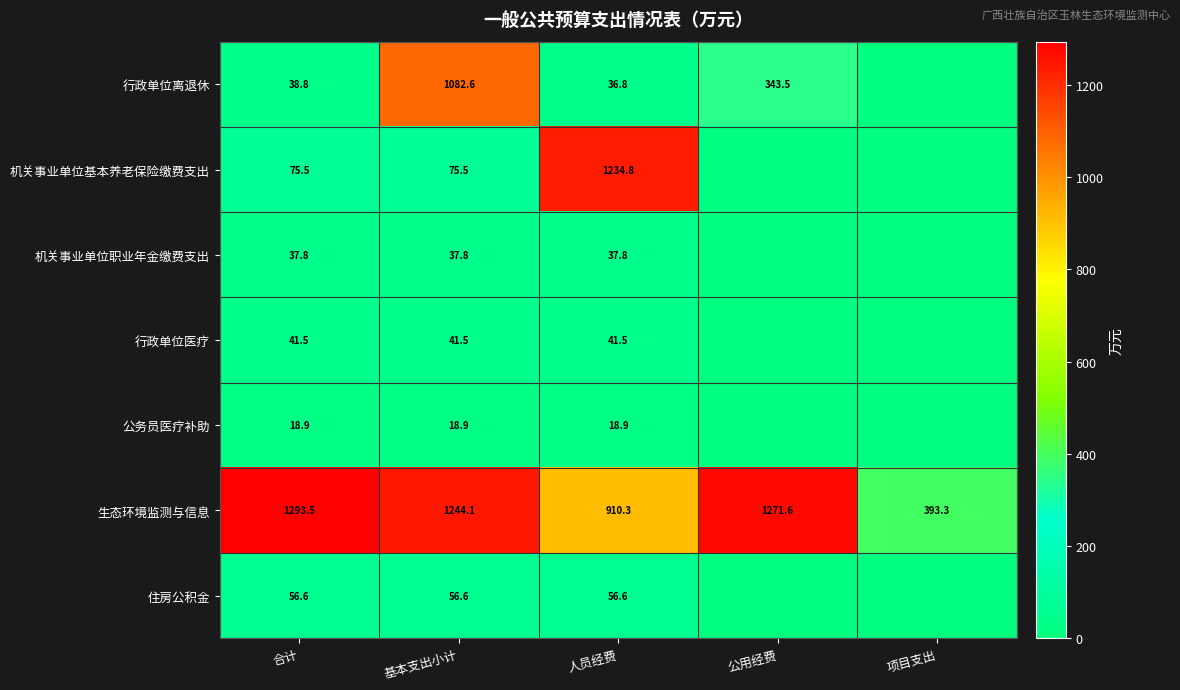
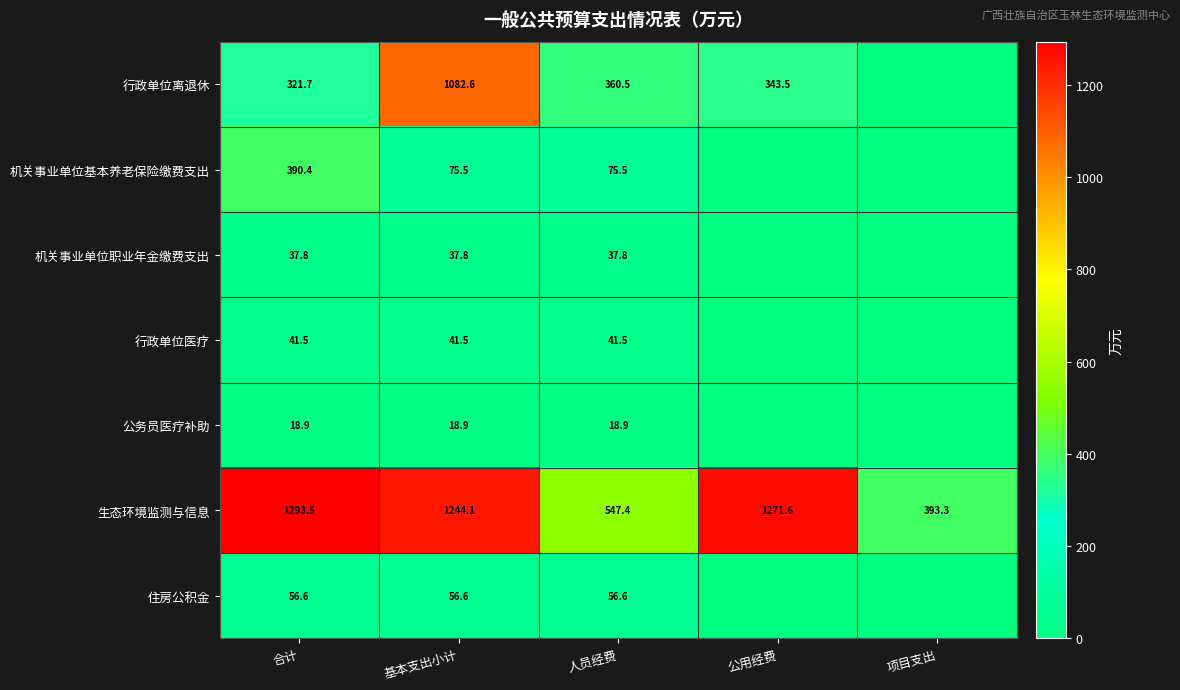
行政单位离退休, 合计: 38.8 -> 321.7
行政单位离退休, 人员经费: 36.8 -> 360.5
机关事业单位基本养老保险缴费支出, 合计: 75.5 -> 390.4
机关事业单位基本养老保险缴费支出, 人员经费: 1234.8 -> 75.5
生态环境监测与信息, 人员经费: 910.3 -> 547.4
